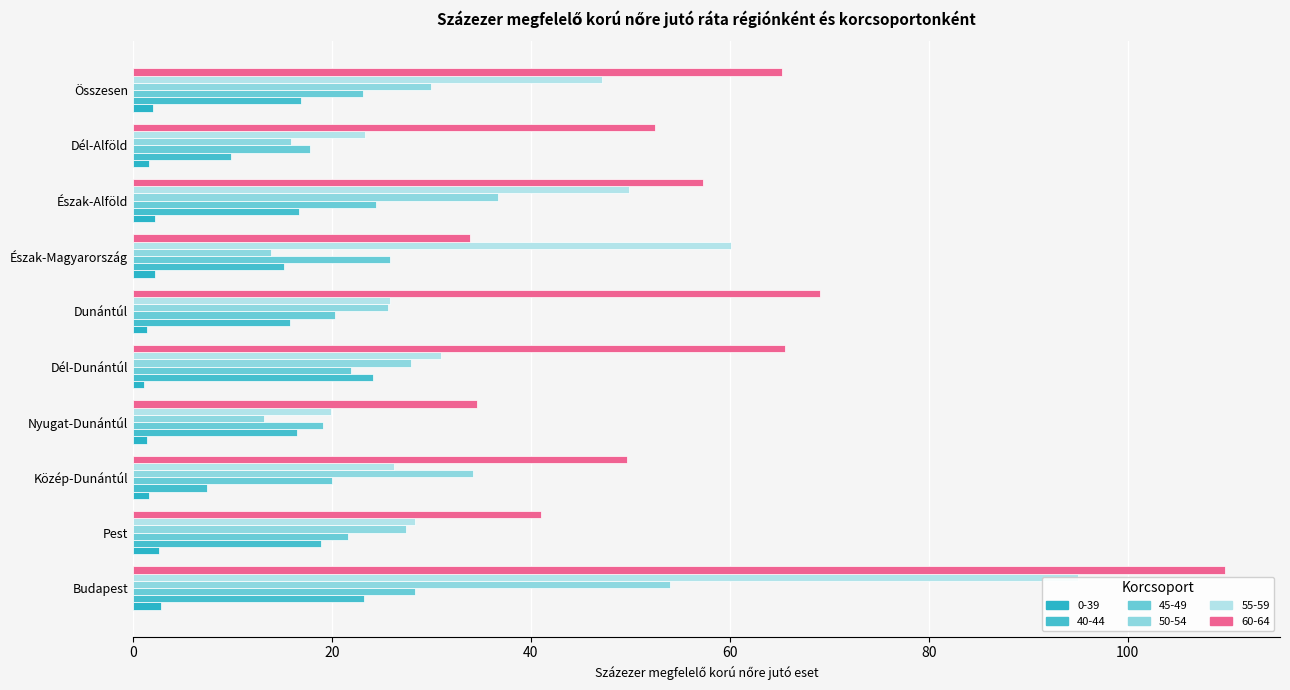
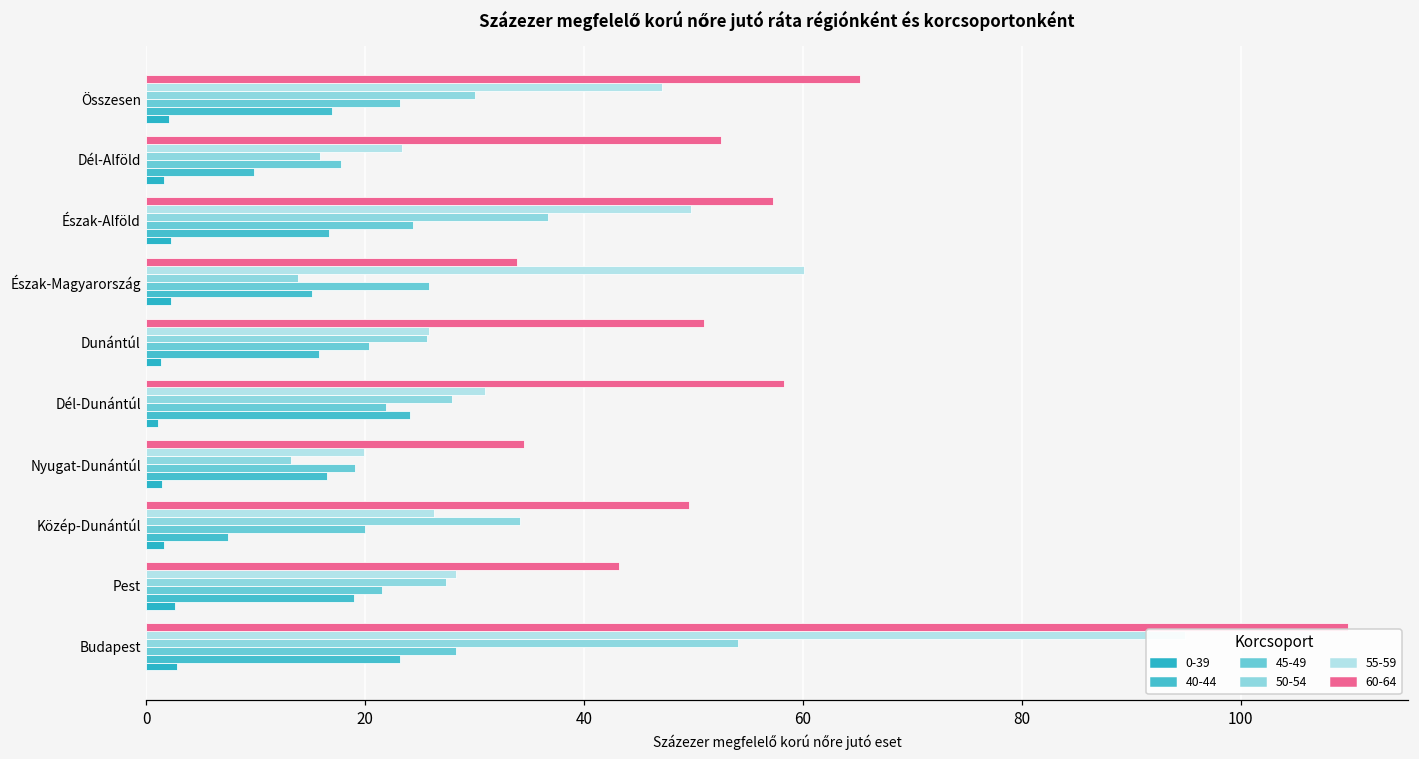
60-64, Dunántúl: 69 -> 51
60-64, Dél-Dunántúl: 66 -> 58
60-64, Pest: 41 -> 43
